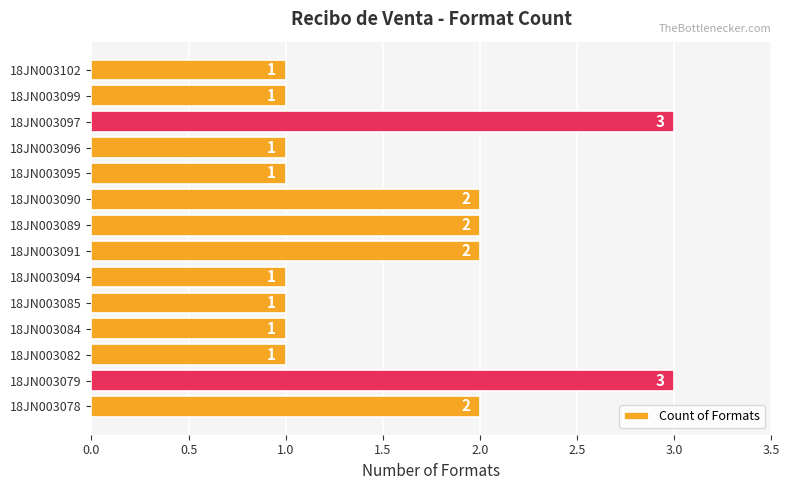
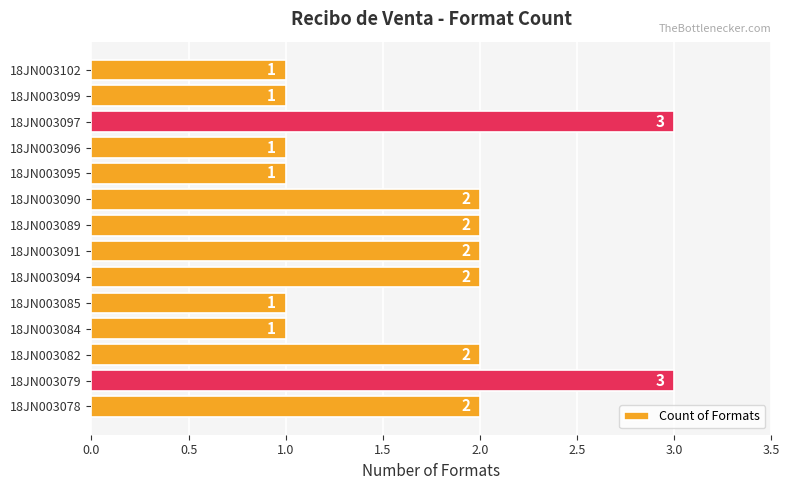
18JN003094: 1 -> 2
18JN003082: 1 -> 2
